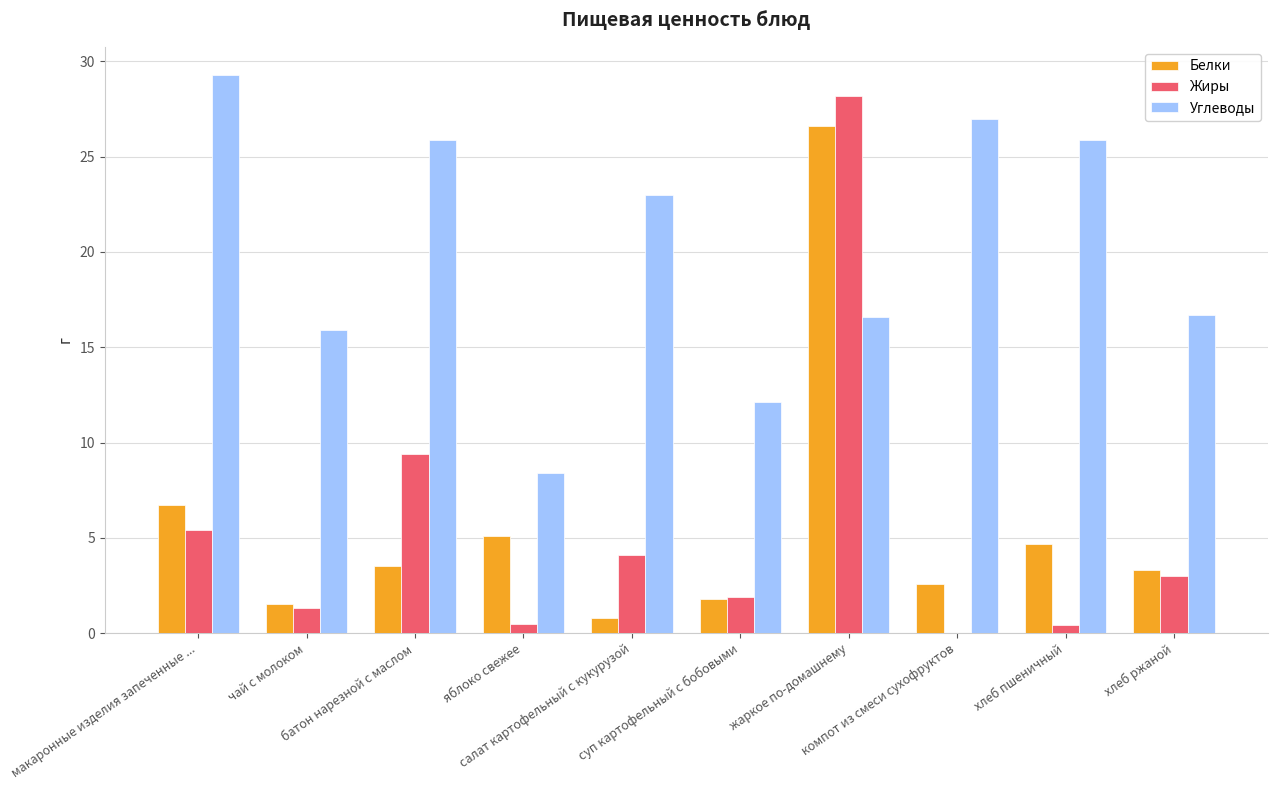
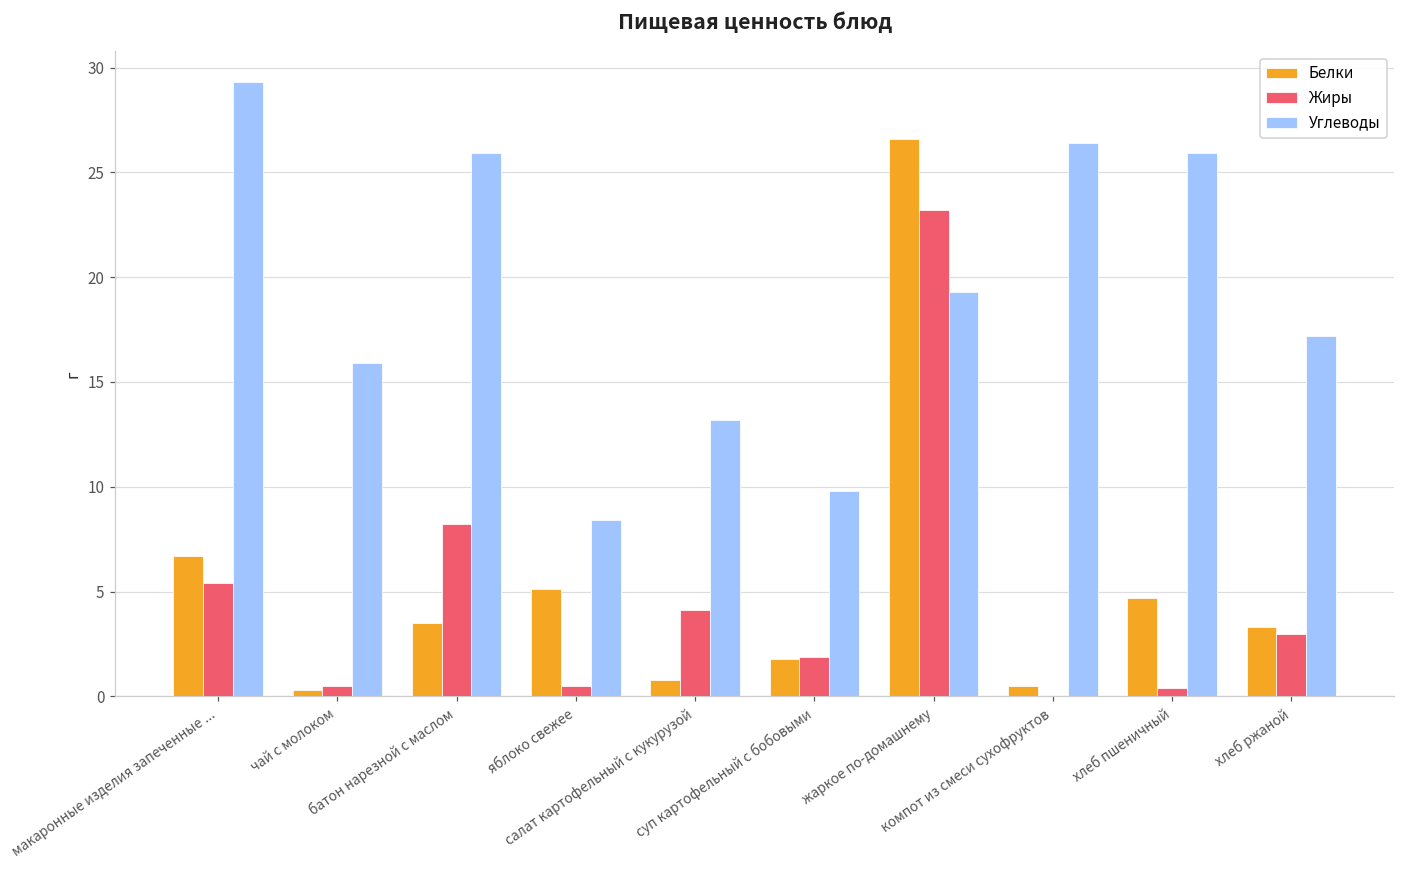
Белки, чай с молоком: 1.5 -> 0.3
Жиры, чай с молоком: 1.3 -> 0.5
Жиры, батон нарезной с маслом: 9.4 -> 8.2
Углеводы, салат картофельный с кукурузой: 23.0 -> 13.2
Углеводы, суп картофельный с бобовыми: 12.1 -> 9.8
Жиры, жаркое по-домашнему: 28.2 -> 23.2
Углеводы, жаркое по-домашнему: 16.6 -> 19.3
Белки, компот из смеси сухофруктов: 2.6 -> 0.5
Углеводы, компот из смеси сухофруктов: 27.0 -> 26.4
Углеводы, хлеб ржаной: 16.7 -> 17.2
